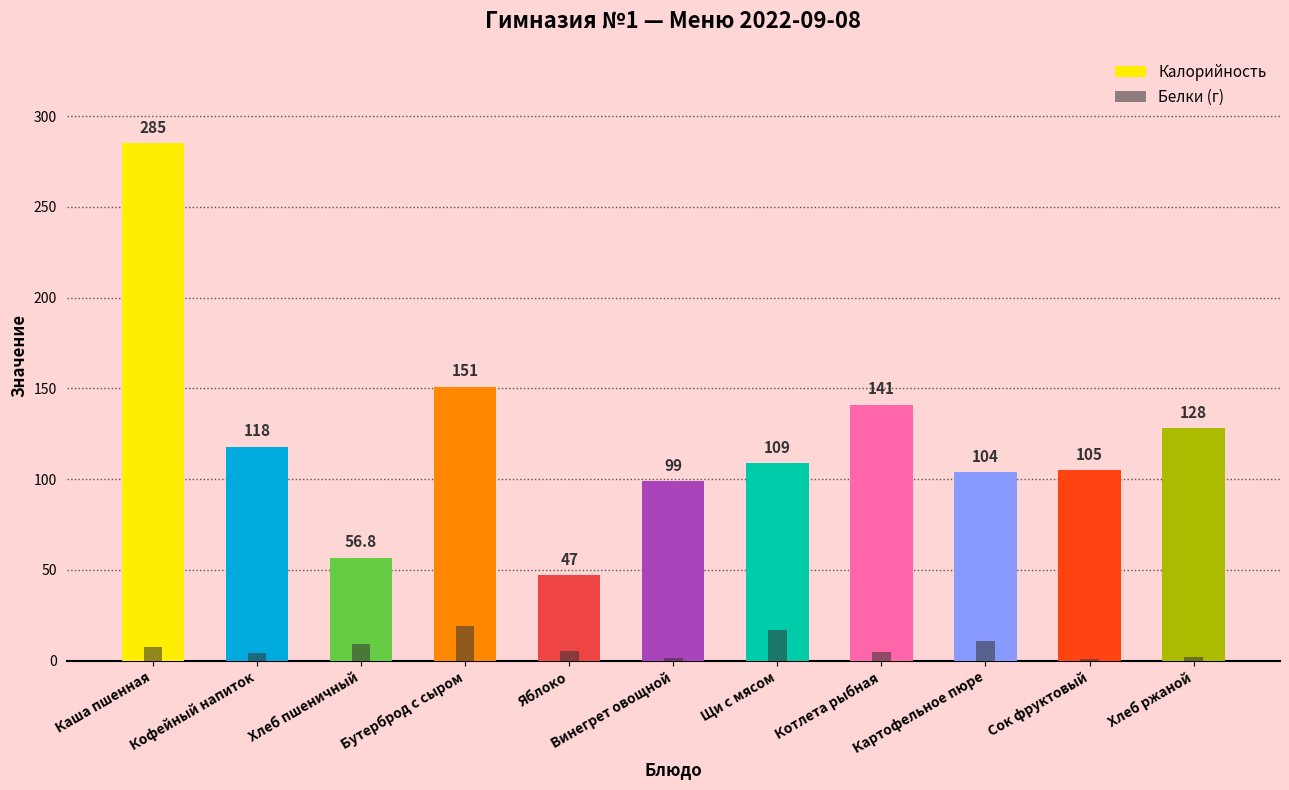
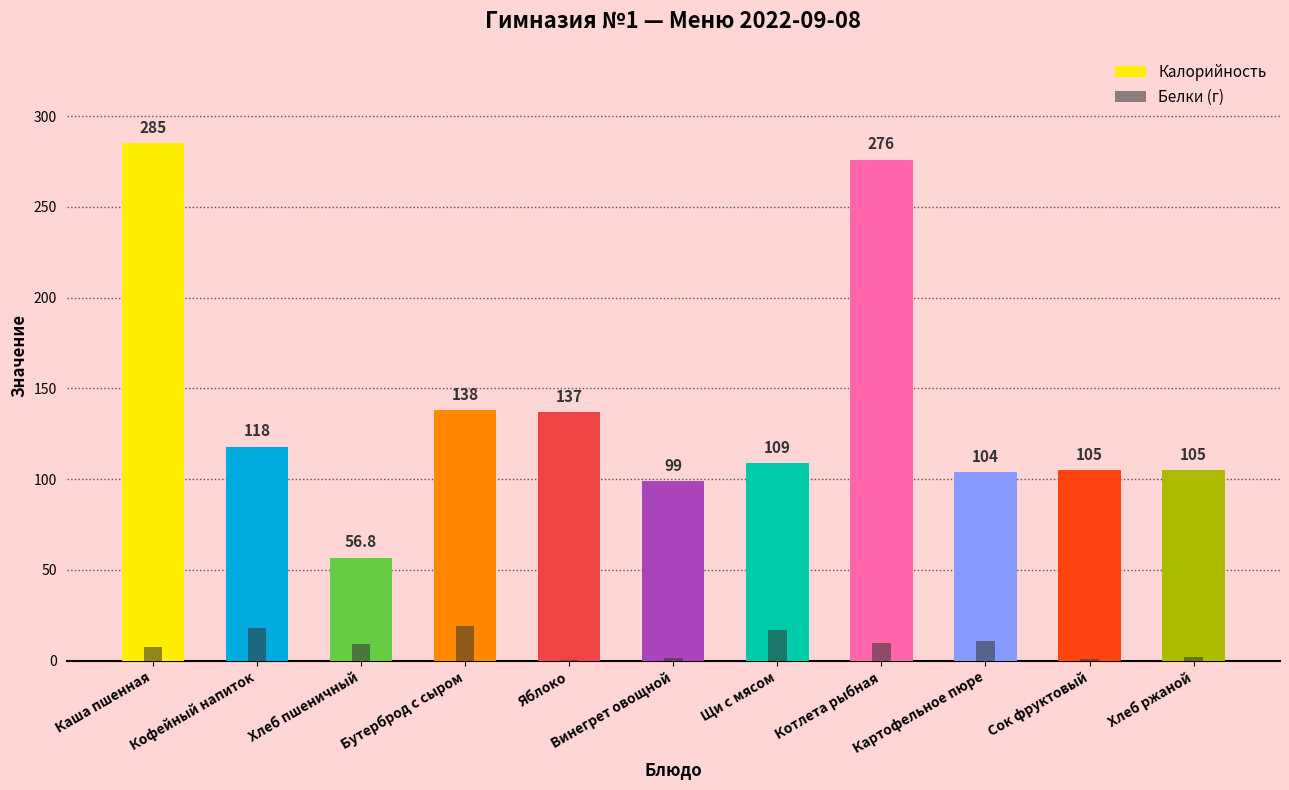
Белки (г), Кофейный напиток: 4 -> 18
Калорийность, Бутерброд с сыром: 151 -> 138
Калорийность, Яблоко: 47 -> 137
Белки (г), Яблоко: 5 -> 0
Калорийность, Котлета рыбная: 141 -> 276
Белки (г), Котлета рыбная: 5 -> 10
Калорийность, Хлеб ржаной: 128 -> 105
